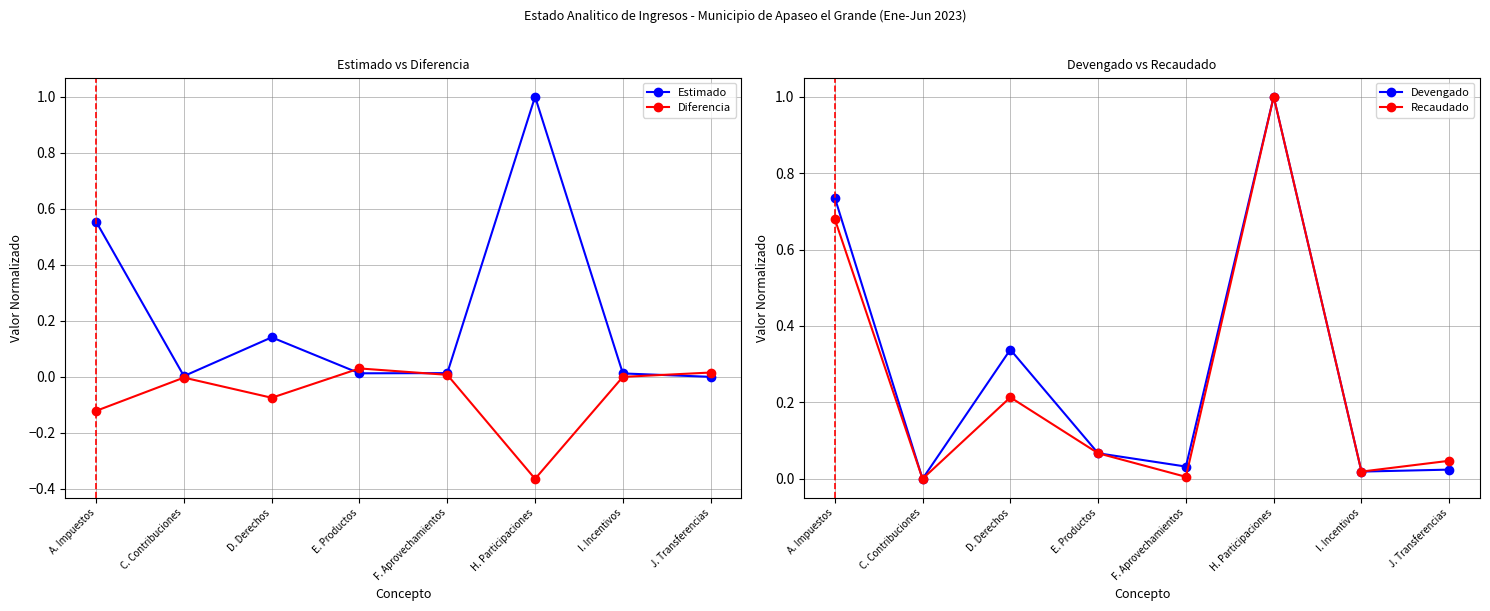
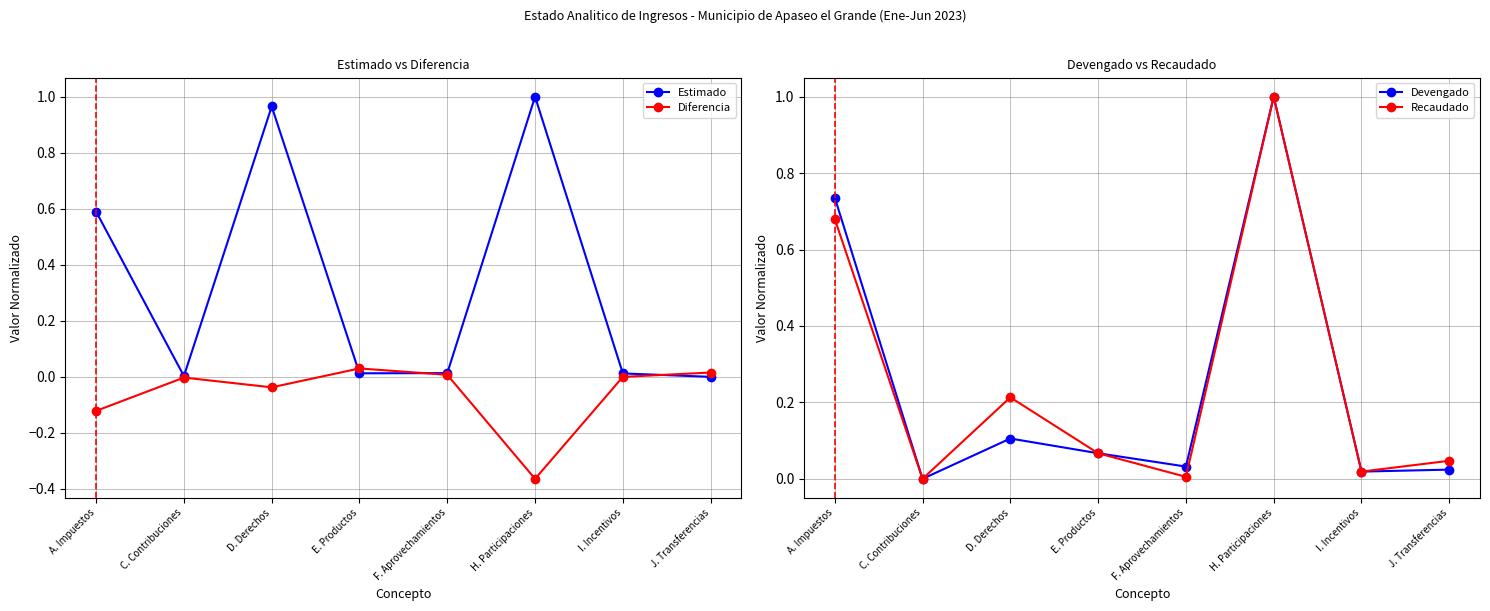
Estimado vs Diferencia, Estimado, A. Impuestos: 0.55 -> 0.59
Estimado vs Diferencia, Estimado, D. Derechos: 0.14 -> 0.97
Estimado vs Diferencia, Diferencia, D. Derechos: -0.07 -> -0.04
Devengado vs Recaudado, Devengado, D. Derechos: 0.34 -> 0.11
